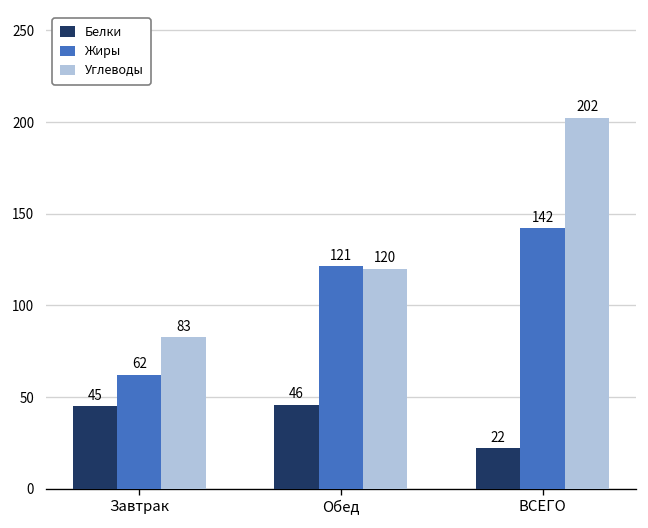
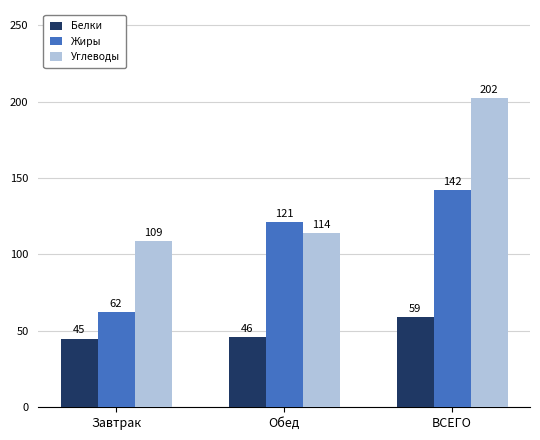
Углеводы, Завтрак: 83 -> 109
Углеводы, Обед: 120 -> 114
Белки, ВСЕГО: 22 -> 59
